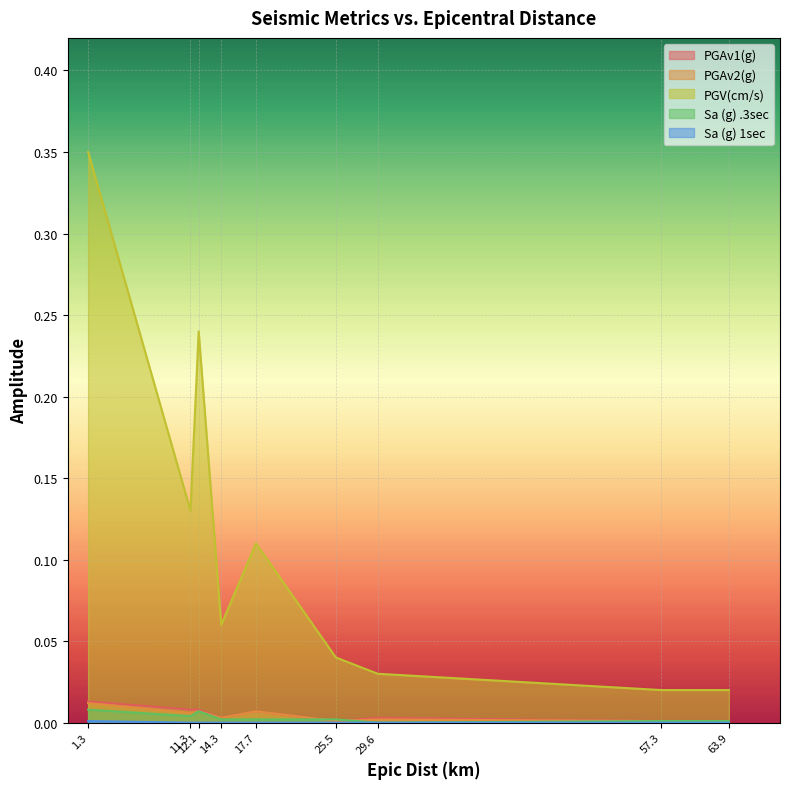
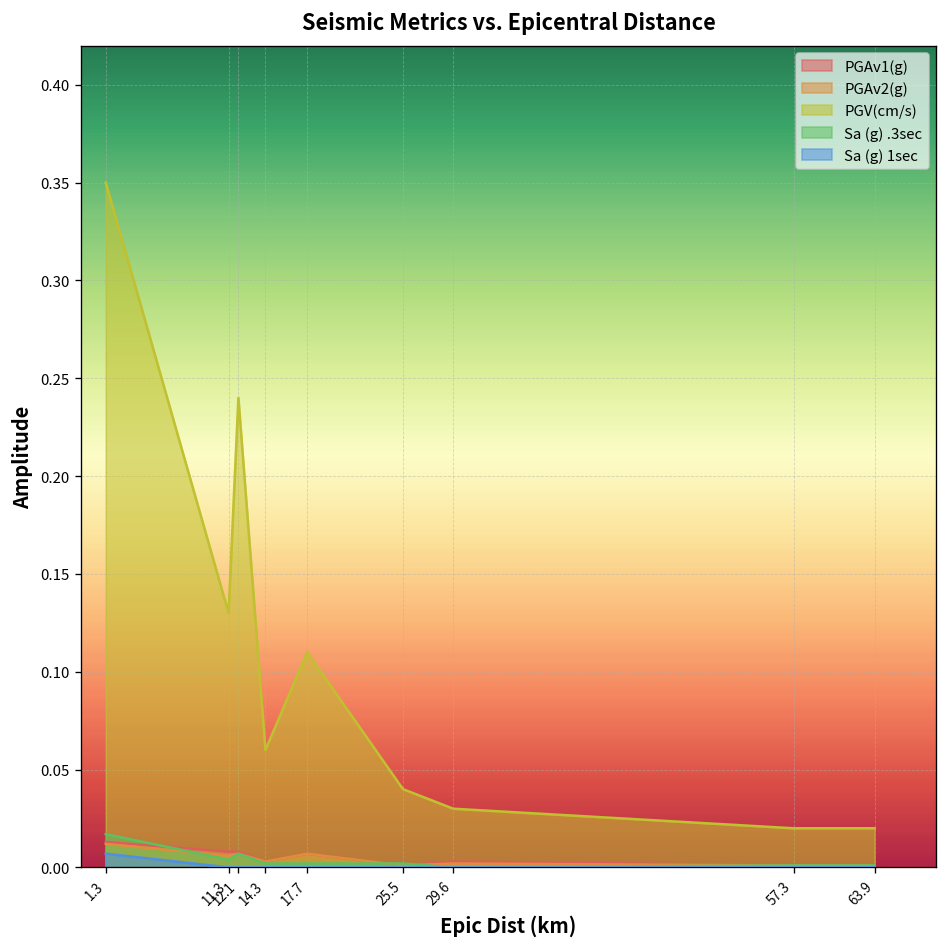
Sa (g) .3sec, 1.3: 0.008 -> 0.017
Sa (g) 1sec, 1.3: 0.001 -> 0.007
